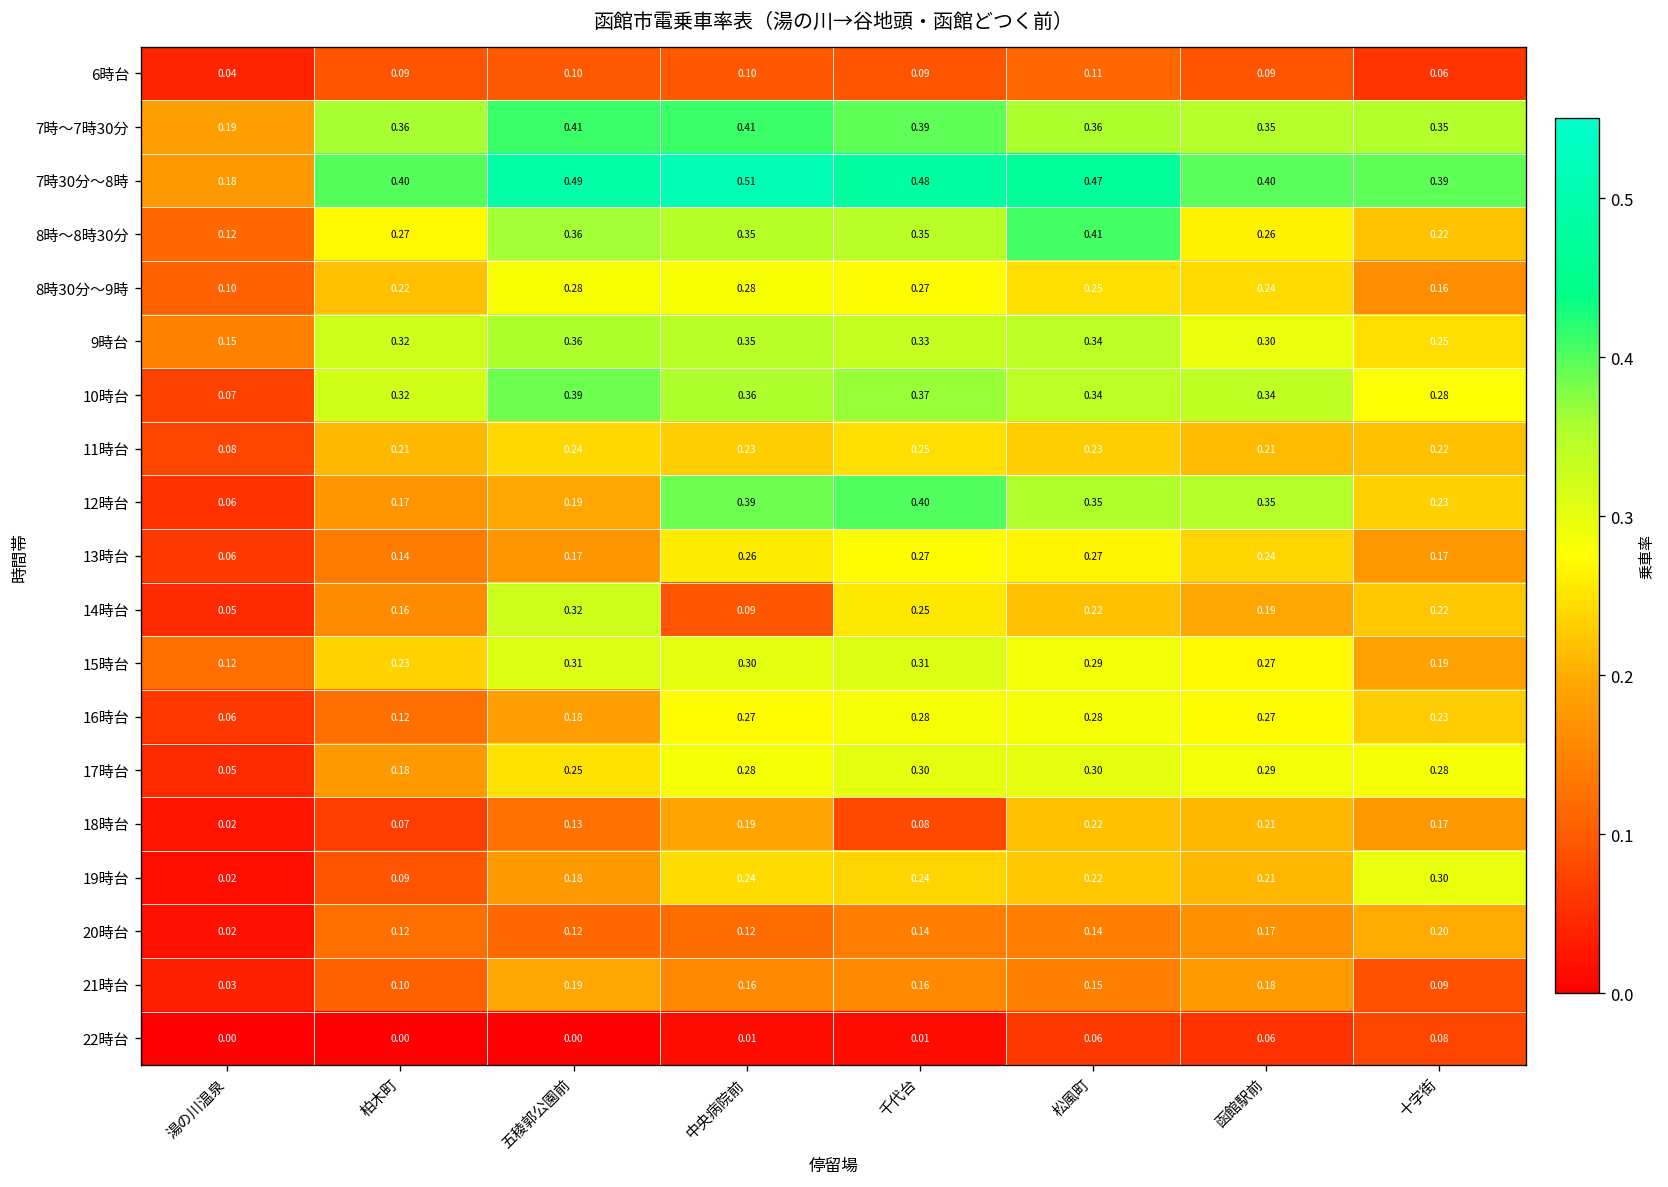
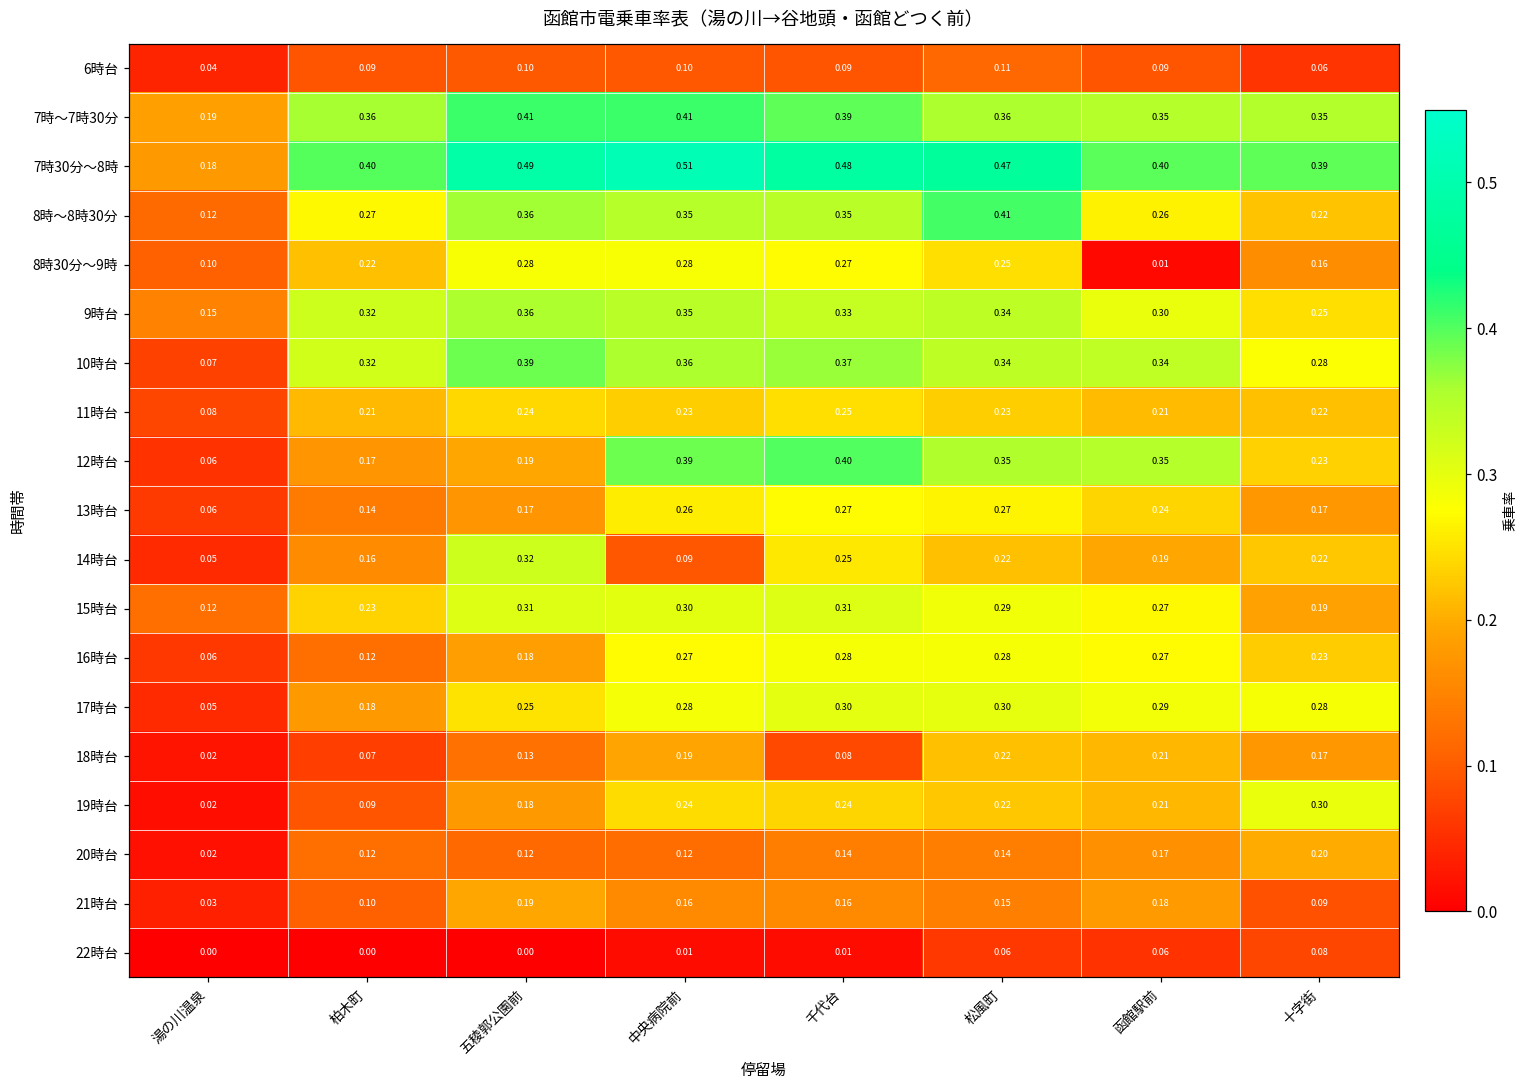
8時30分～9時, 函館駅前: 0.24 -> 0.01
